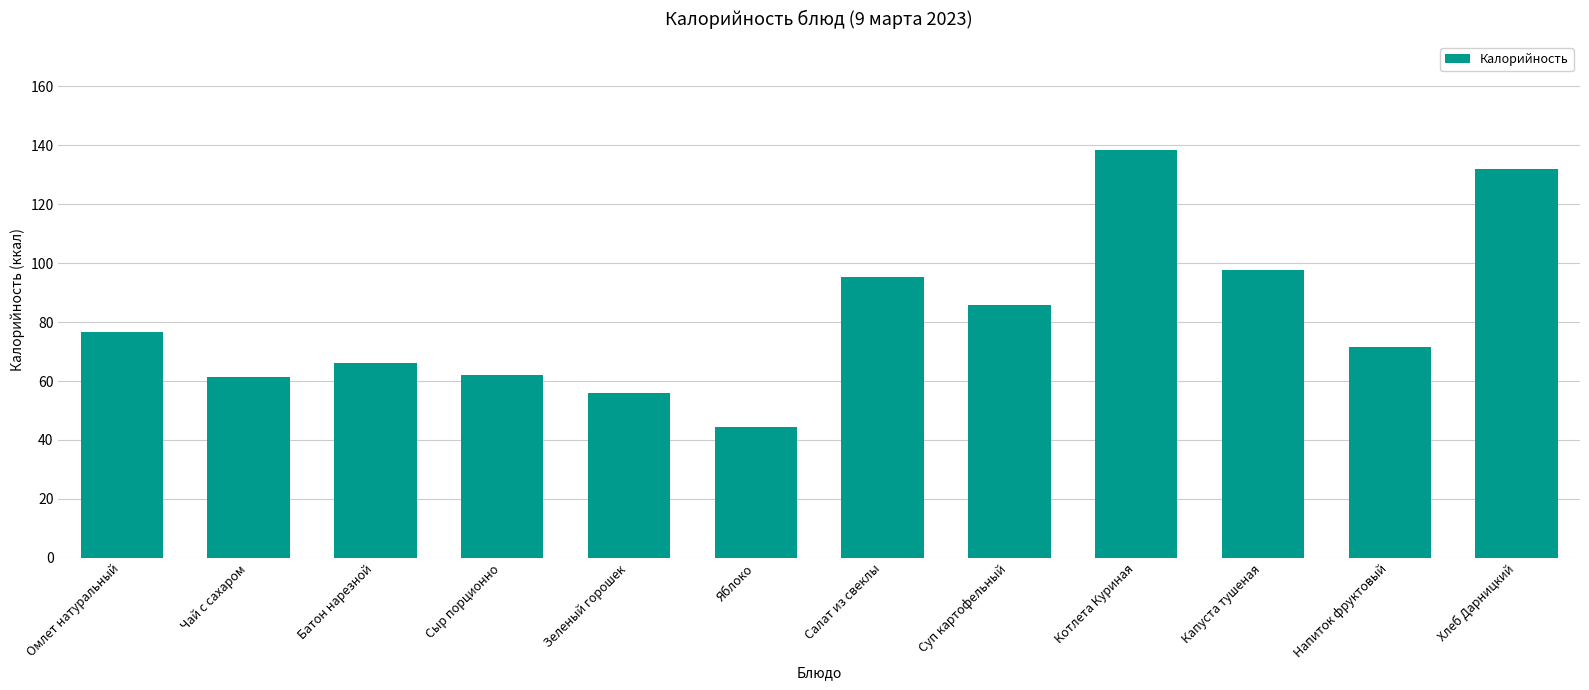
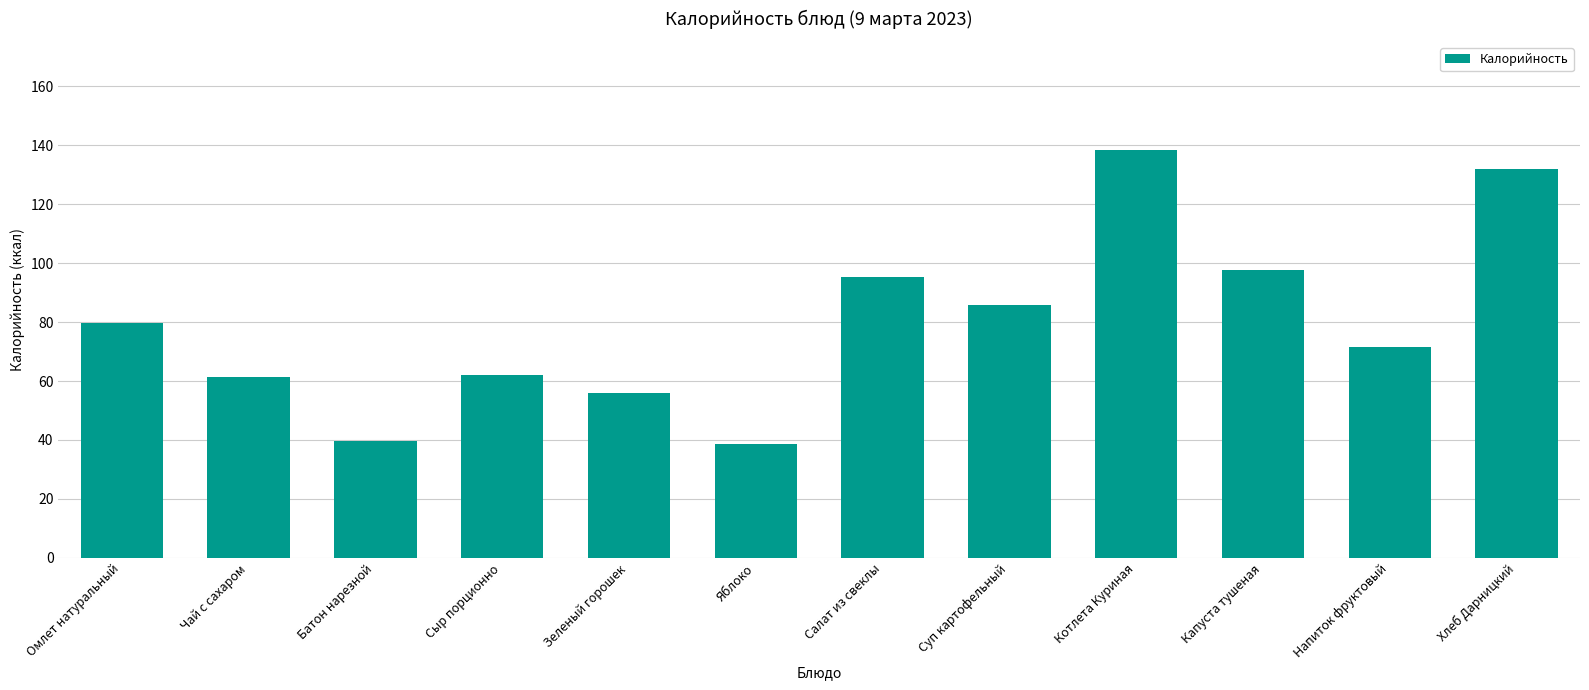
Омлет натуральный: 77 -> 80
Батон нарезной: 66 -> 40
Яблоко: 44 -> 39
